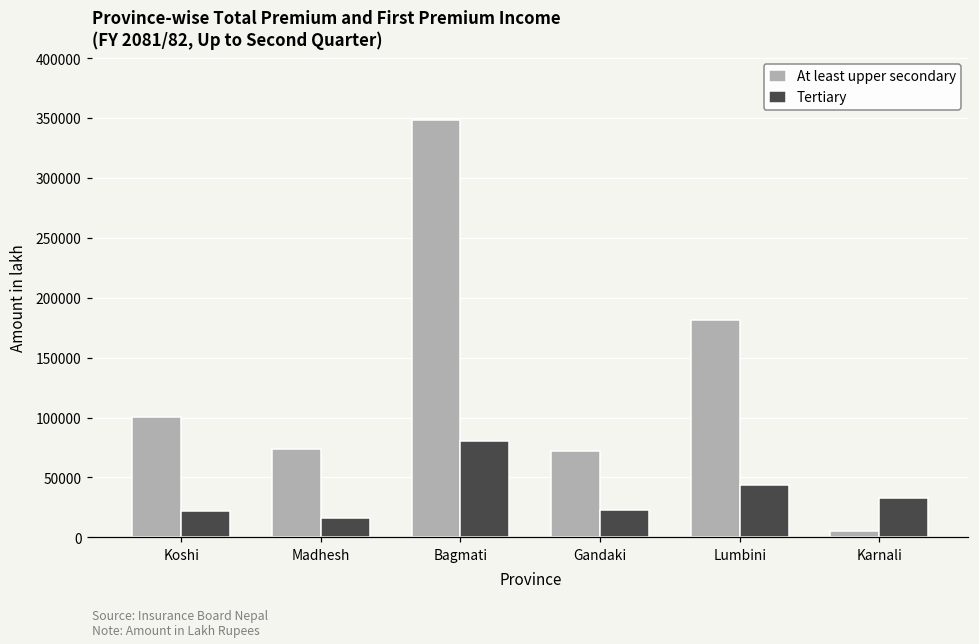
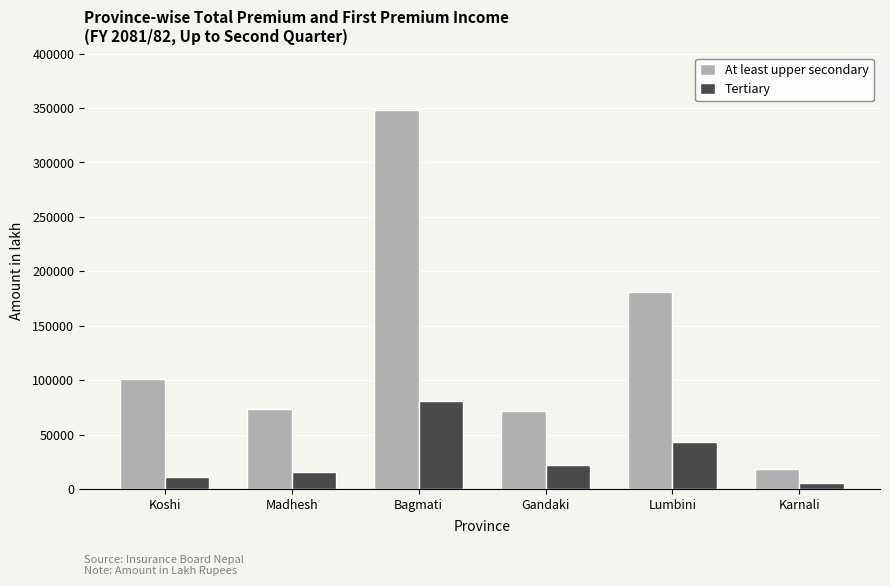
Tertiary, Koshi: 22000 -> 11000
At least upper secondary, Karnali: 5000 -> 18000
Tertiary, Karnali: 33000 -> 6000
